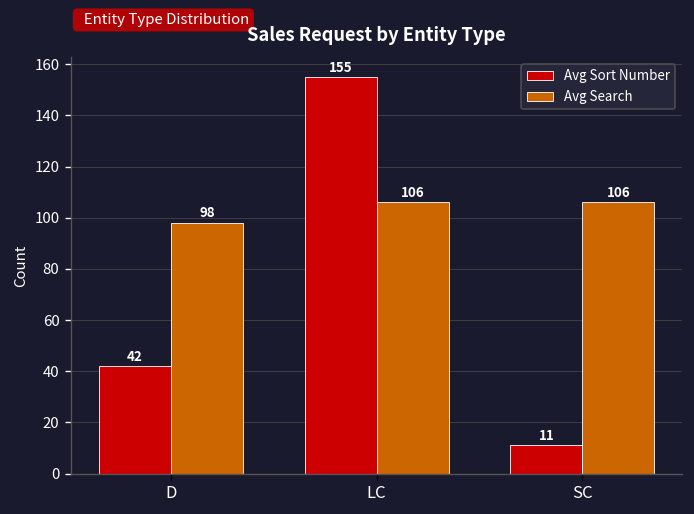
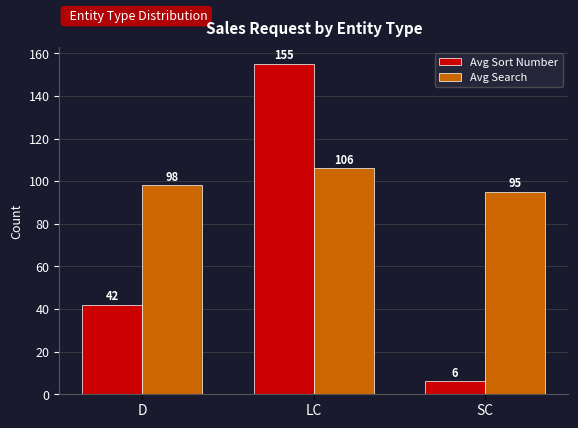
Avg Sort Number, SC: 11 -> 6
Avg Search, SC: 106 -> 95
